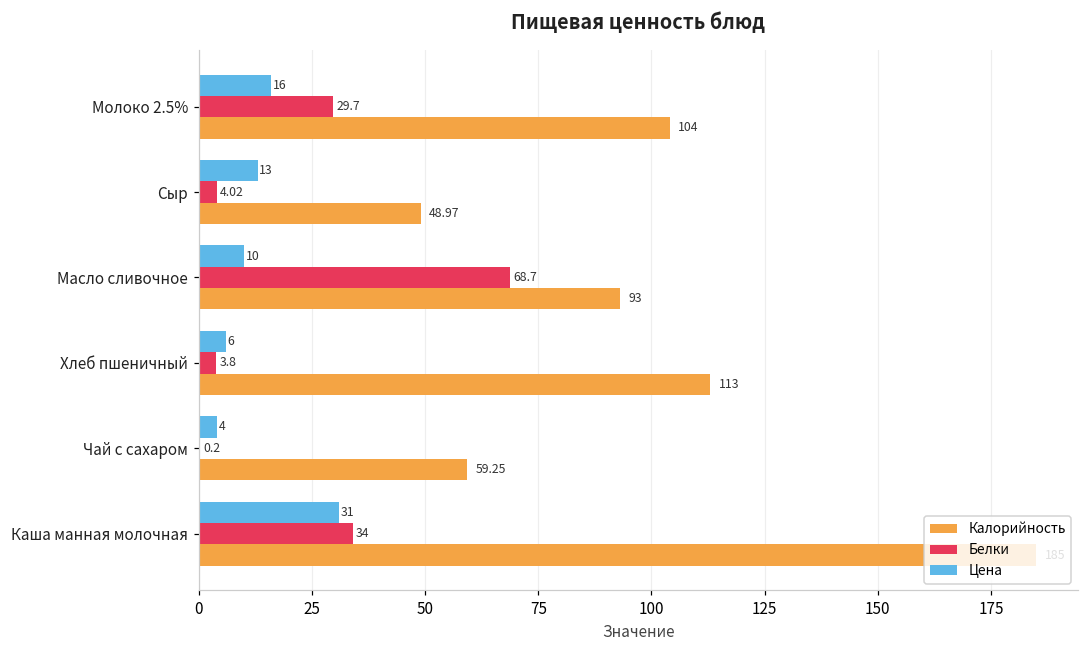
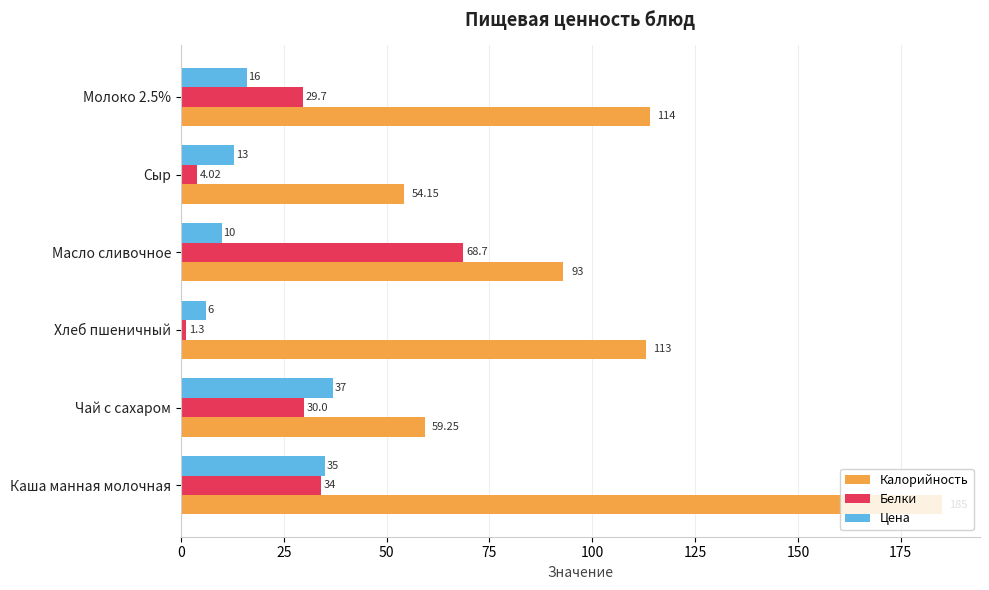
Калорийность, Молоко 2.5%: 104 -> 114
Калорийность, Сыр: 48.97 -> 54.15
Белки, Хлеб пшеничный: 3.8 -> 1.3
Цена, Чай с сахаром: 4 -> 37
Белки, Чай с сахаром: 0.2 -> 30.0
Цена, Каша манная молочная: 31 -> 35
